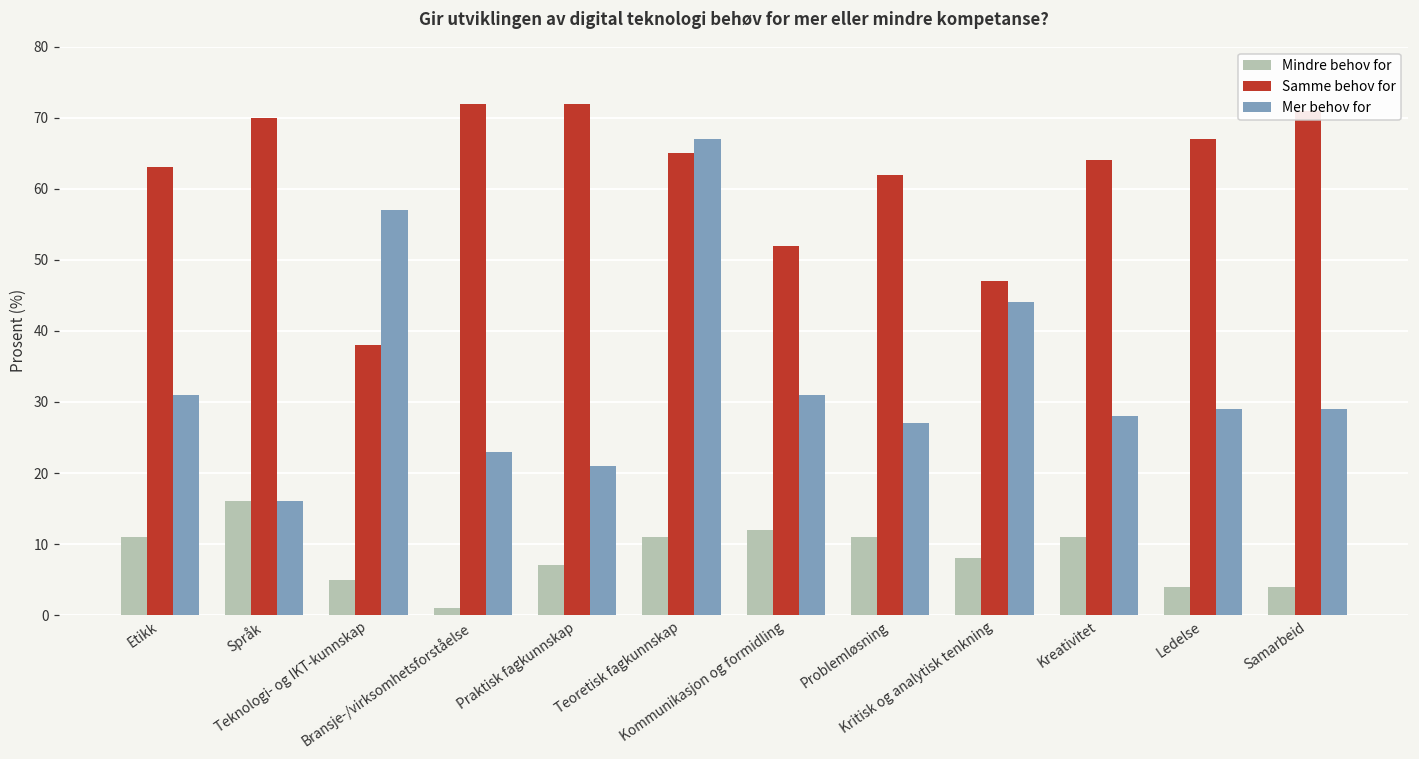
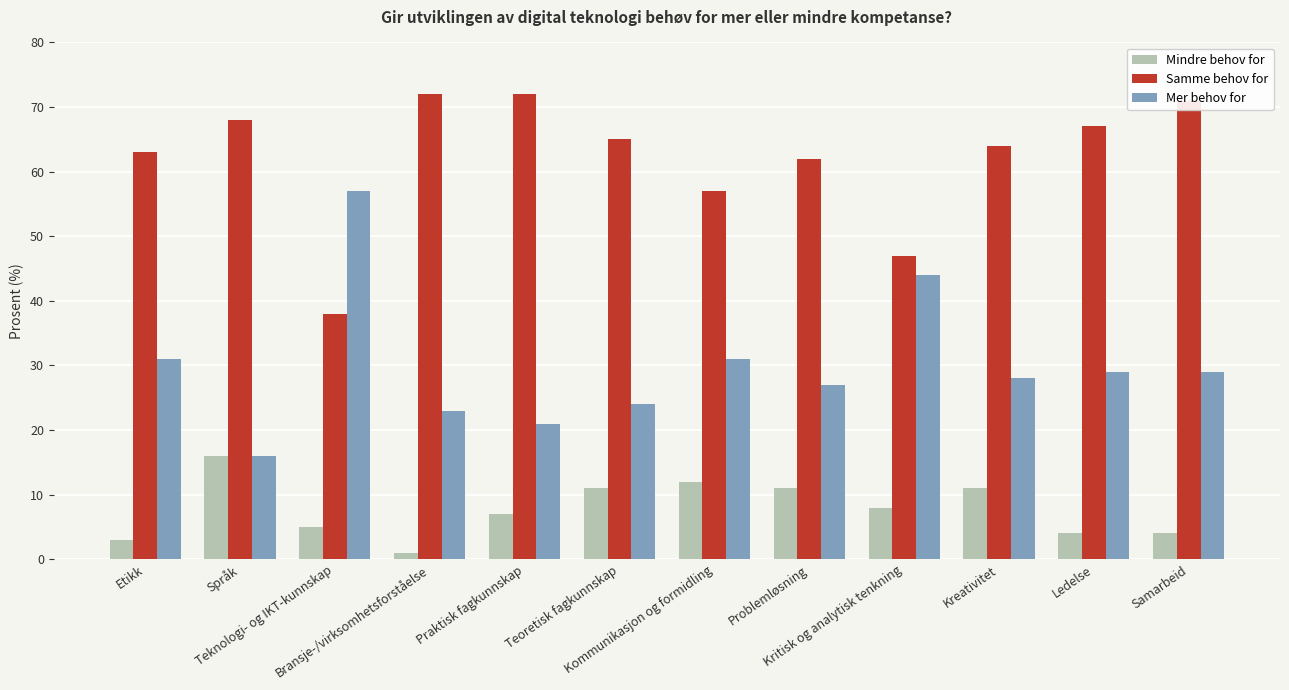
Mindre behov for, Etikk: 11 -> 3
Samme behov for, Språk: 70 -> 68
Mer behov for, Teoretisk fagkunnskap: 67 -> 24
Samme behov for, Kommunikasjon og formidling: 52 -> 57
